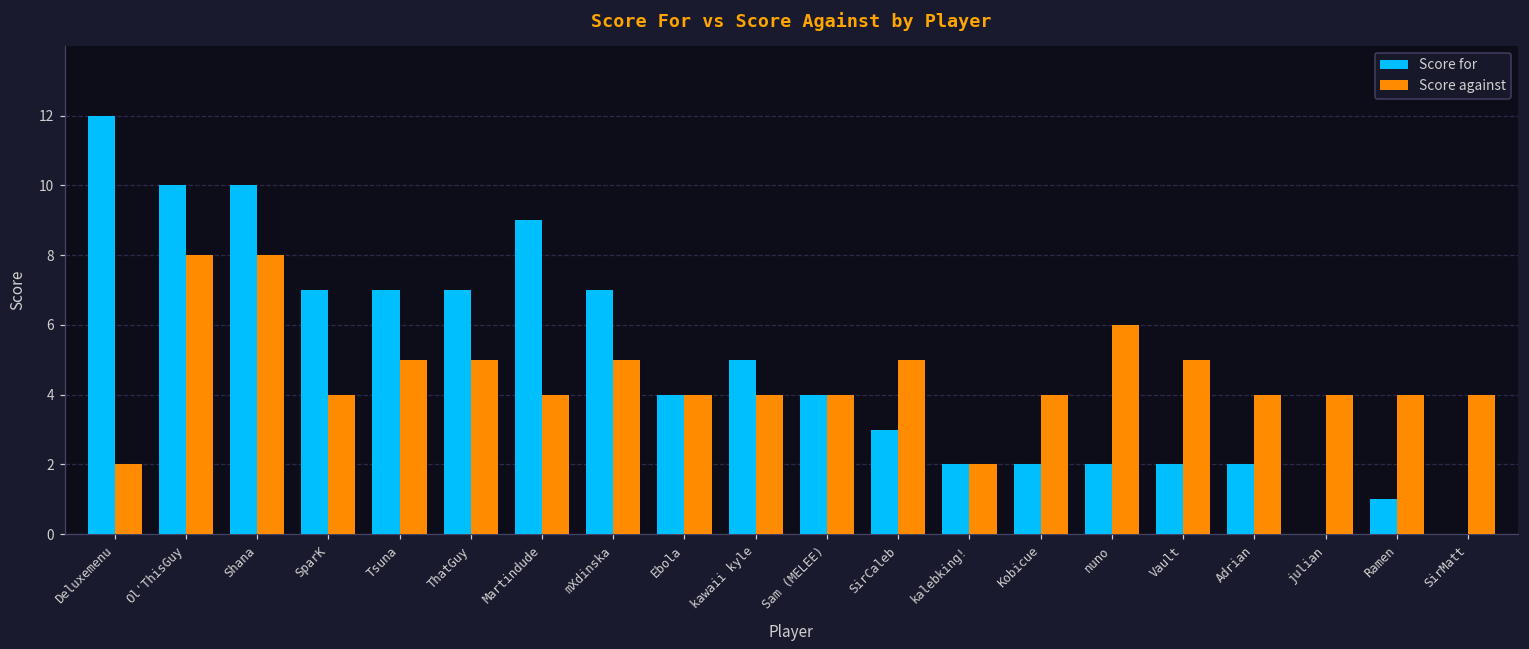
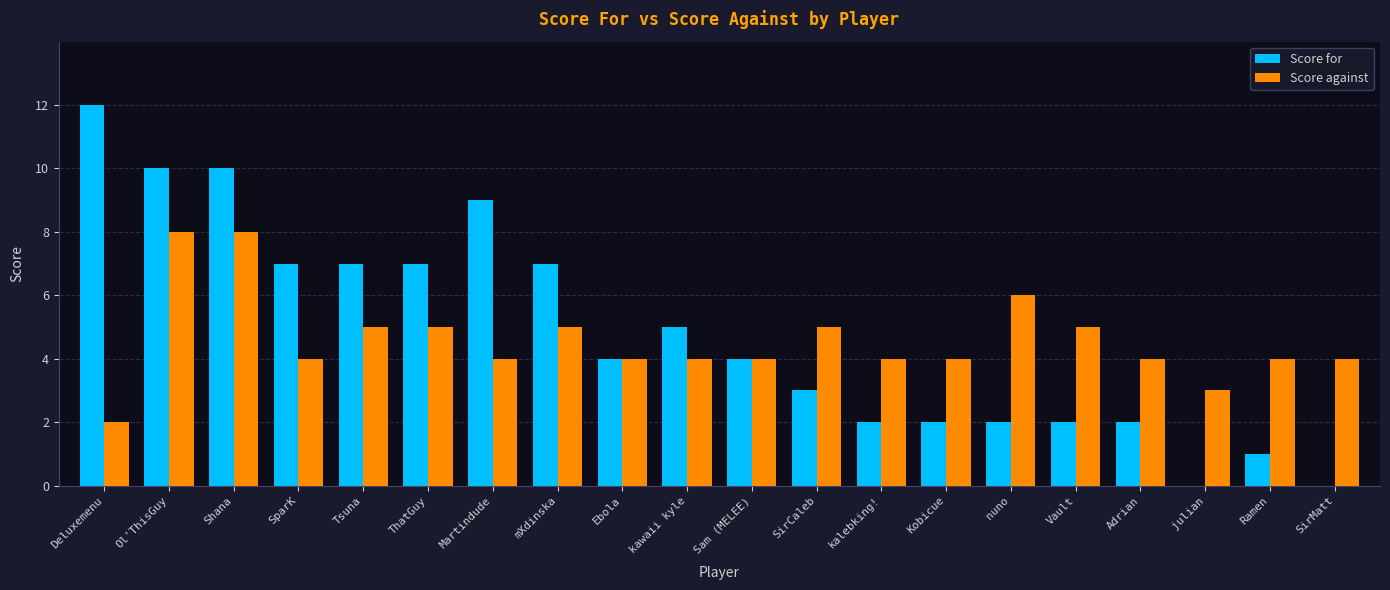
Score against, kalebking!: 2 -> 4
Score against, julian: 4 -> 3
